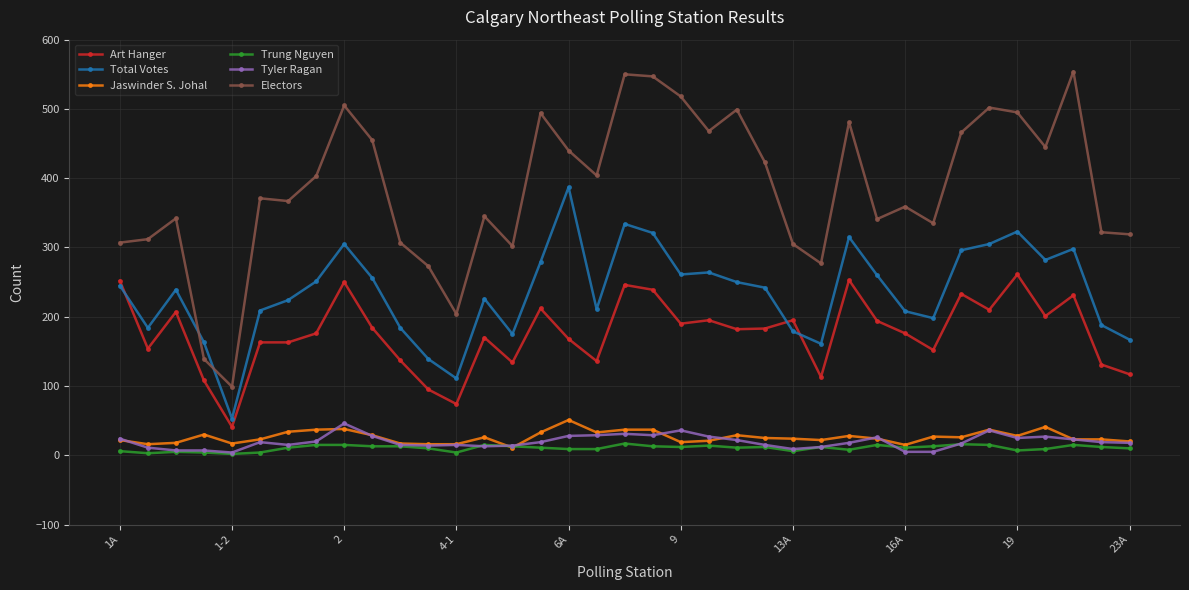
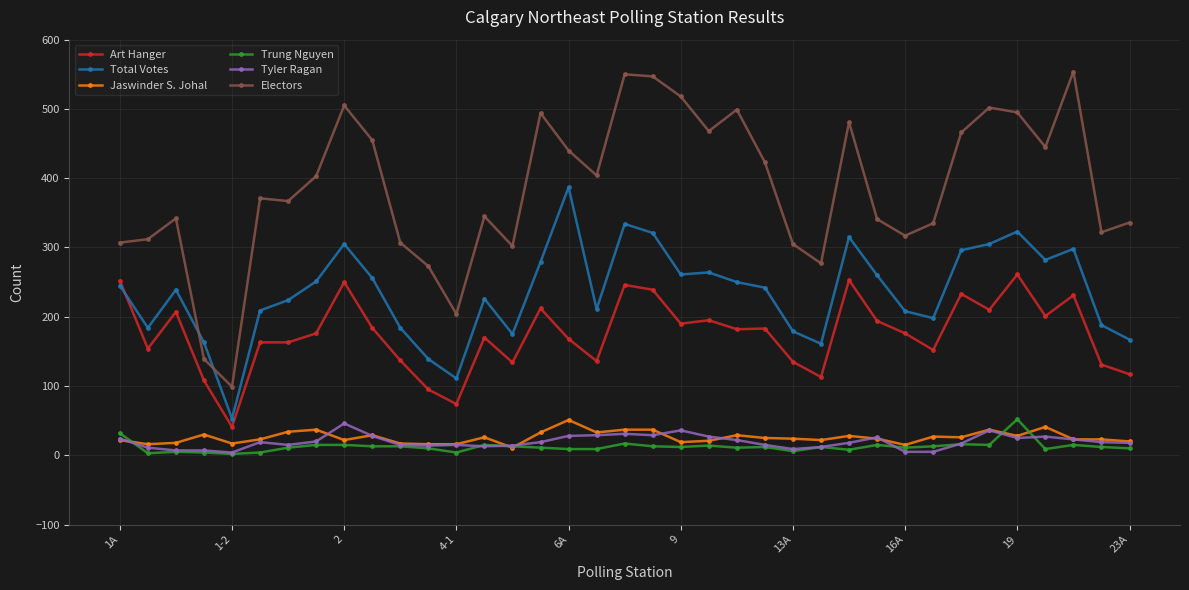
Trung Nguyen, 1A: 10 -> 30
Jaswinder S. Johal, 2: 40 -> 20
Art Hanger, 13A: 200 -> 140
Electors, 16A: 360 -> 320
Trung Nguyen, 19: 10 -> 50
Electors, 23A: 320 -> 340
